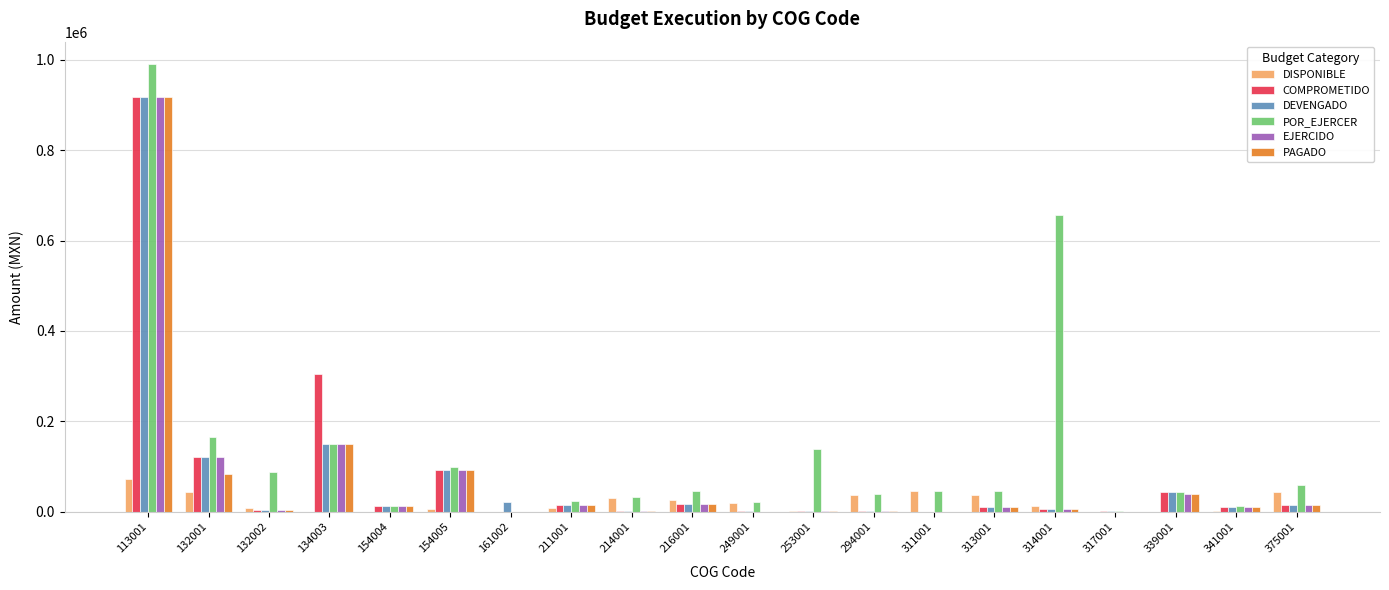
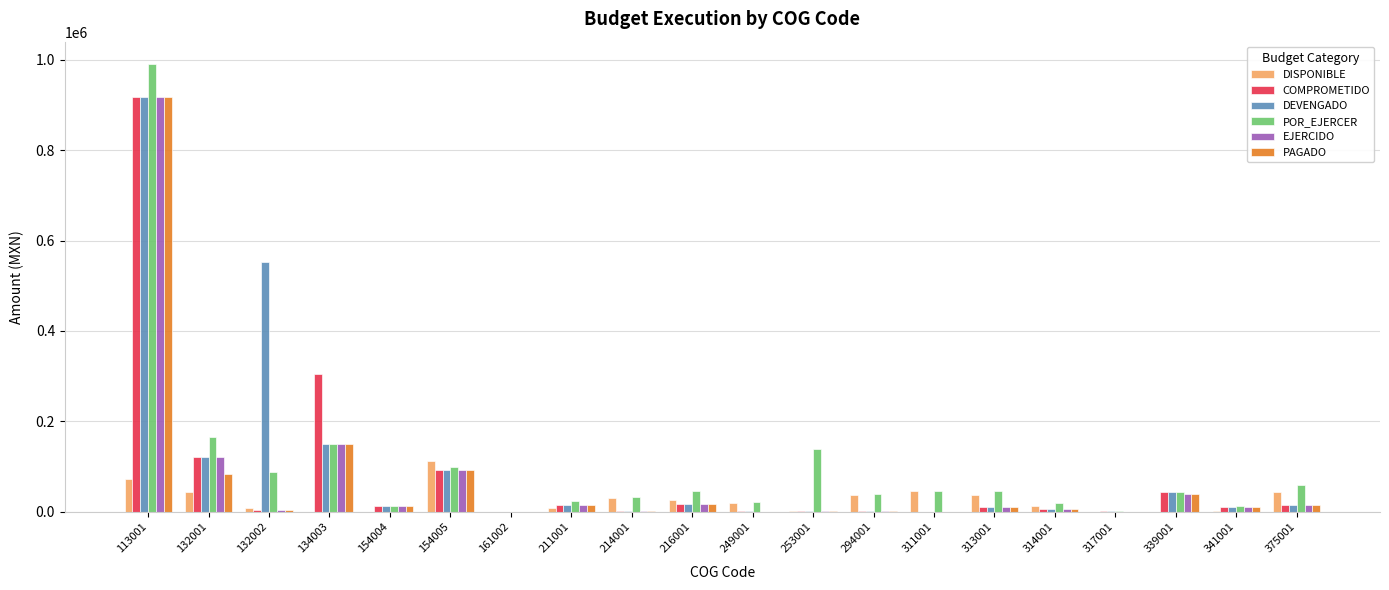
DEVENGADO, 132002: 0 -> 550000
DISPONIBLE, 154005: 10000 -> 110000
DEVENGADO, 161002: 20000 -> 0
POR_EJERCER, 314001: 660000 -> 20000
